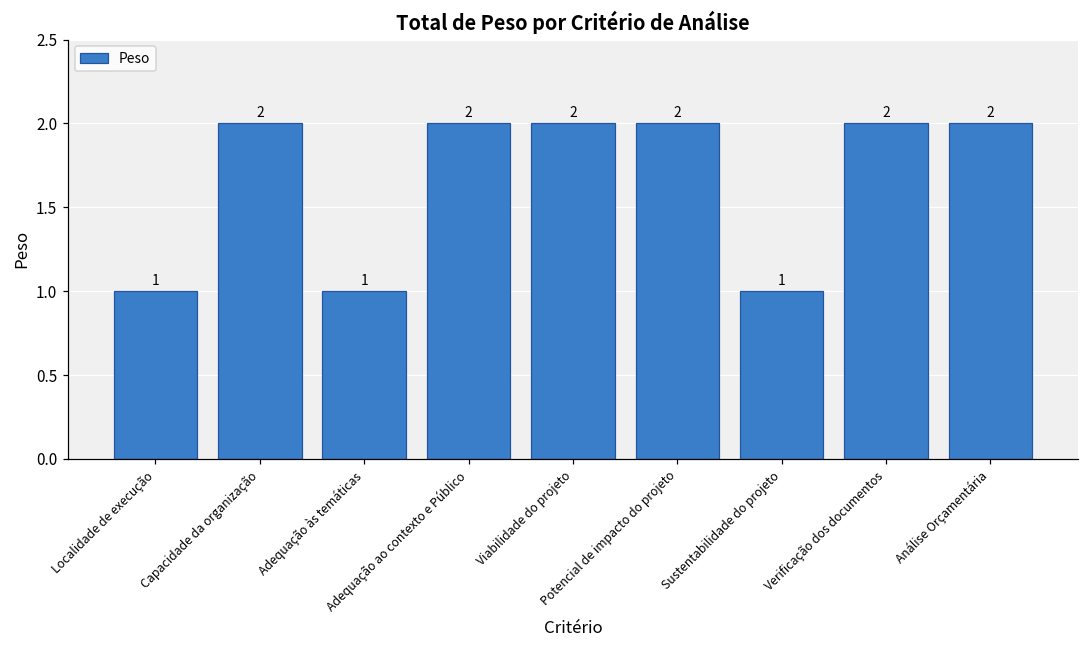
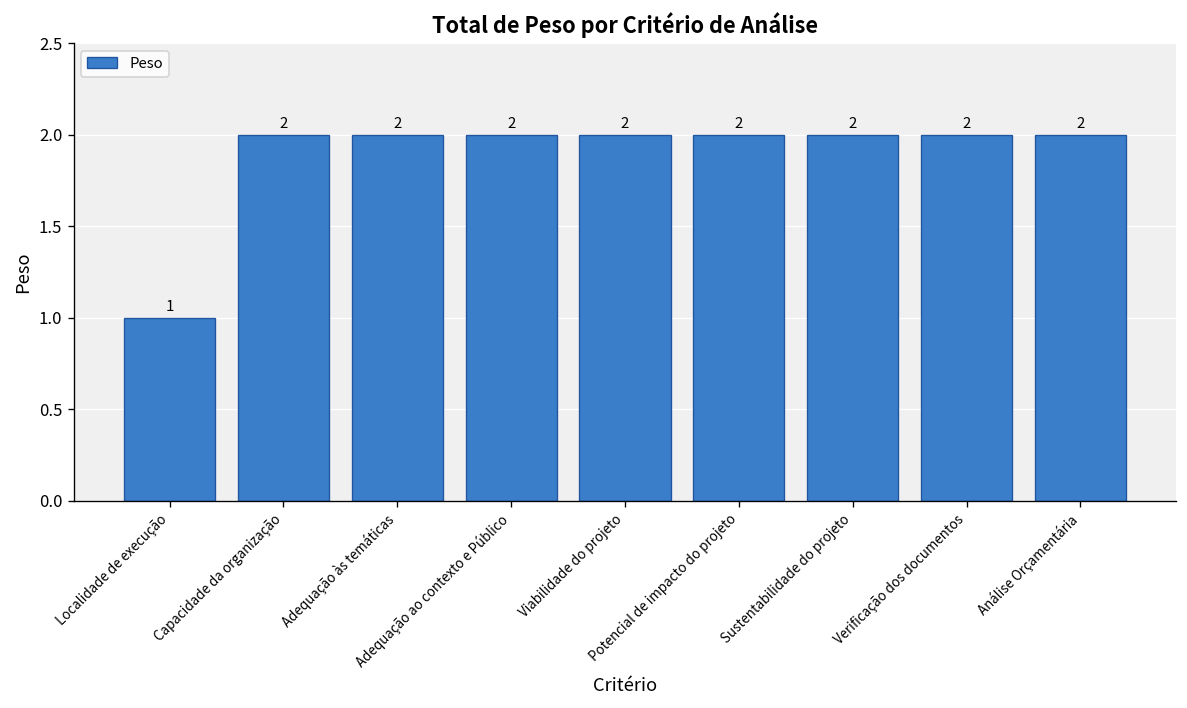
Adequação às temáticas: 1 -> 2
Sustentabilidade do projeto: 1 -> 2
